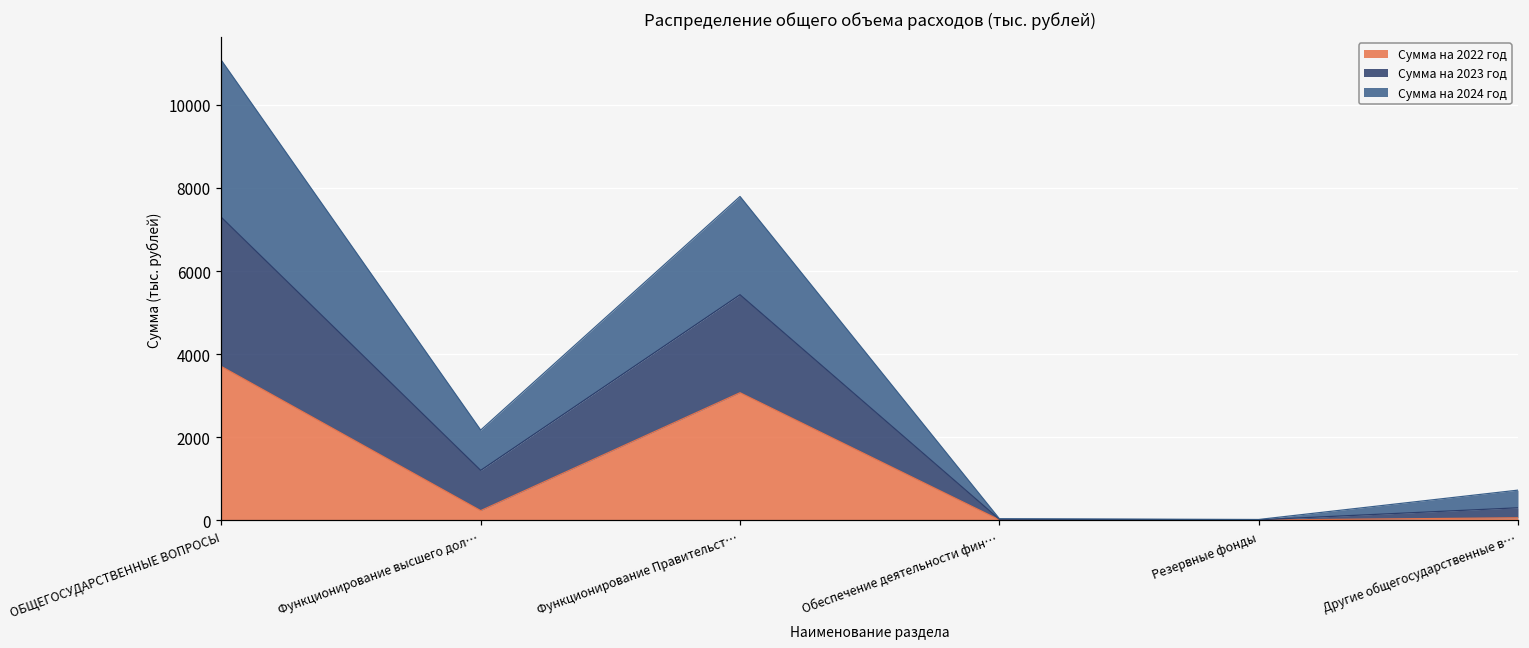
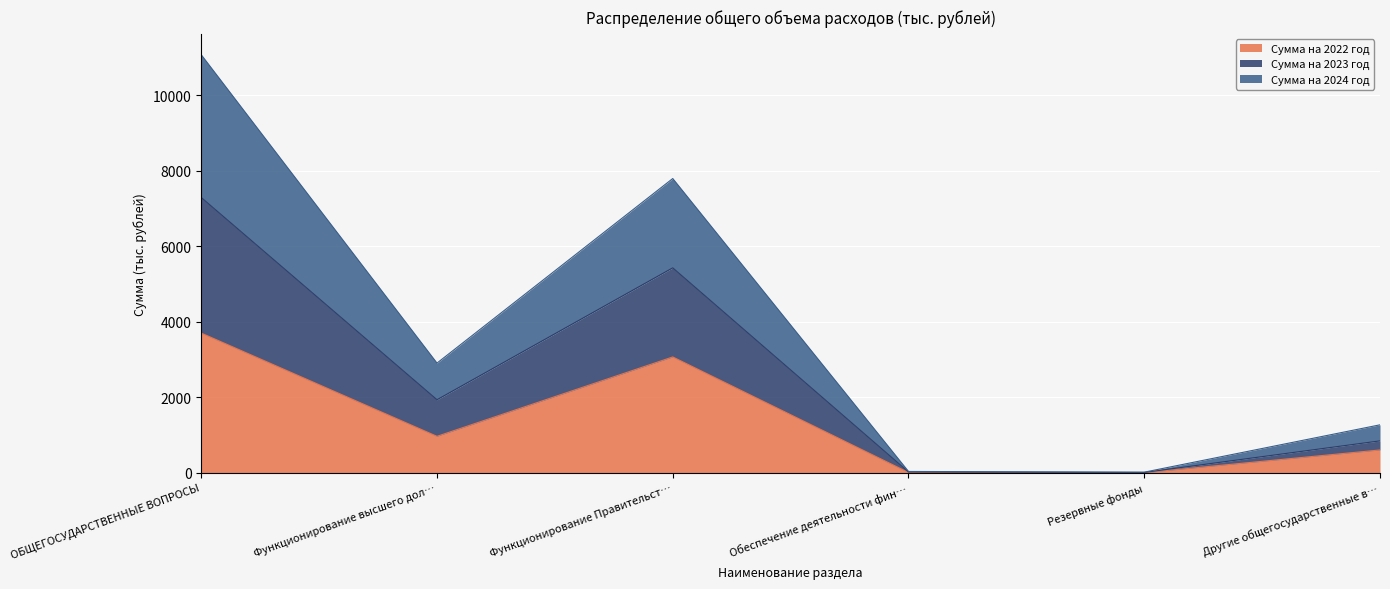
Сумма на 2022 год, Функционирование высшего дол…: 200 -> 1000
Сумма на 2022 год, Другие общегосударственные в…: 100 -> 600
